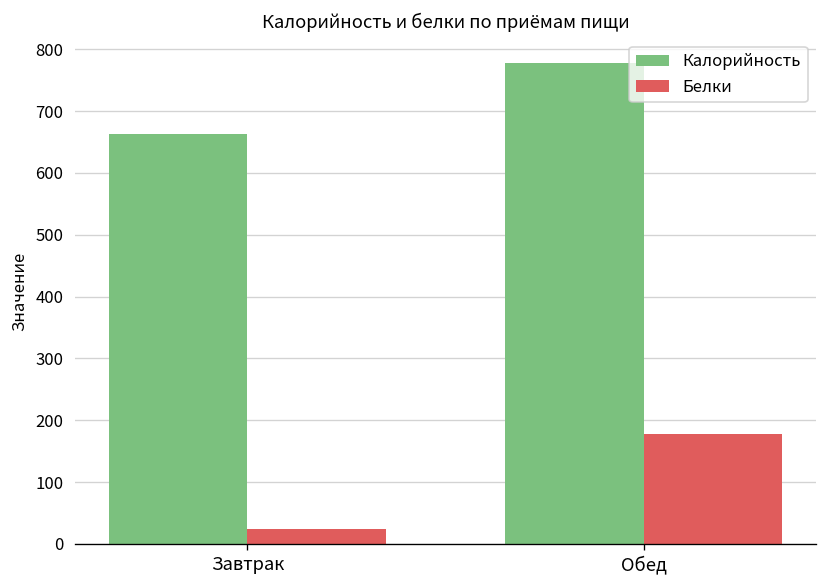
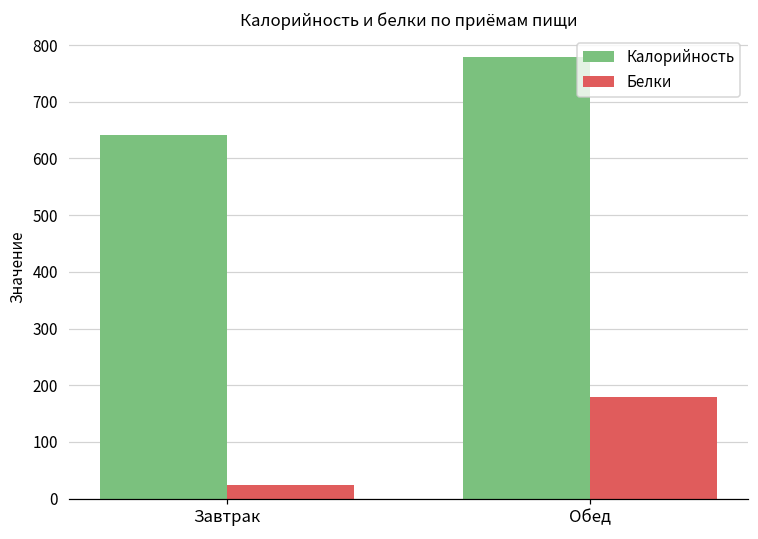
Калорийность, Завтрак: 660 -> 640
